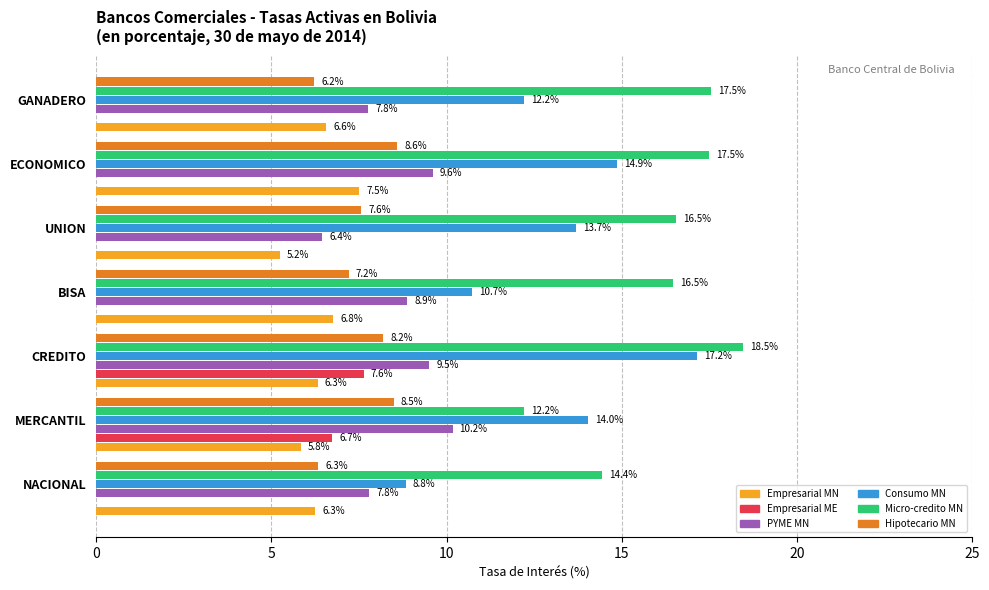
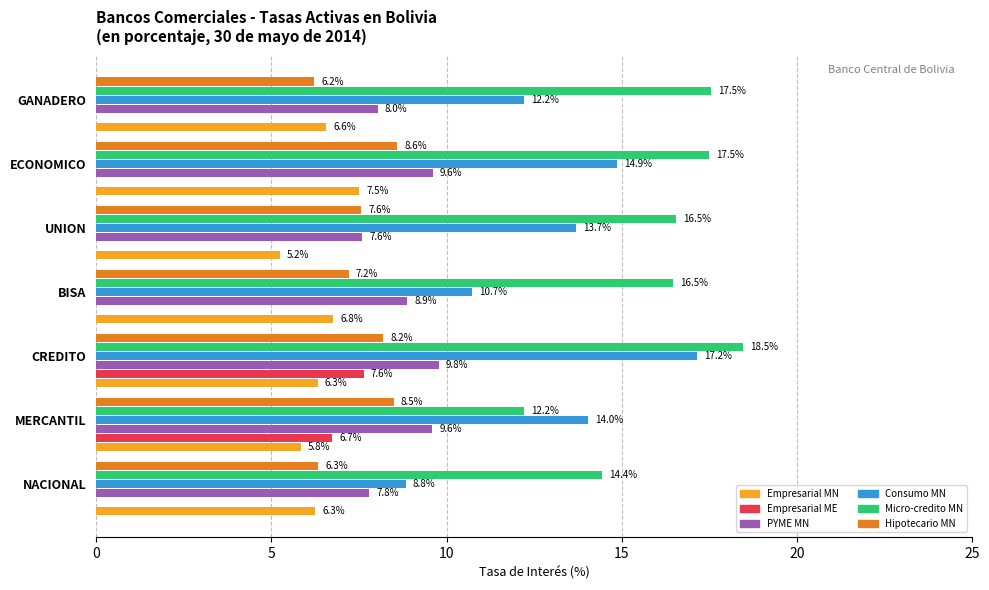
PYME MN, GANADERO: 7.8% -> 8.0%
PYME MN, UNION: 6.4% -> 7.6%
PYME MN, CREDITO: 9.5% -> 9.8%
PYME MN, MERCANTIL: 10.2% -> 9.6%
